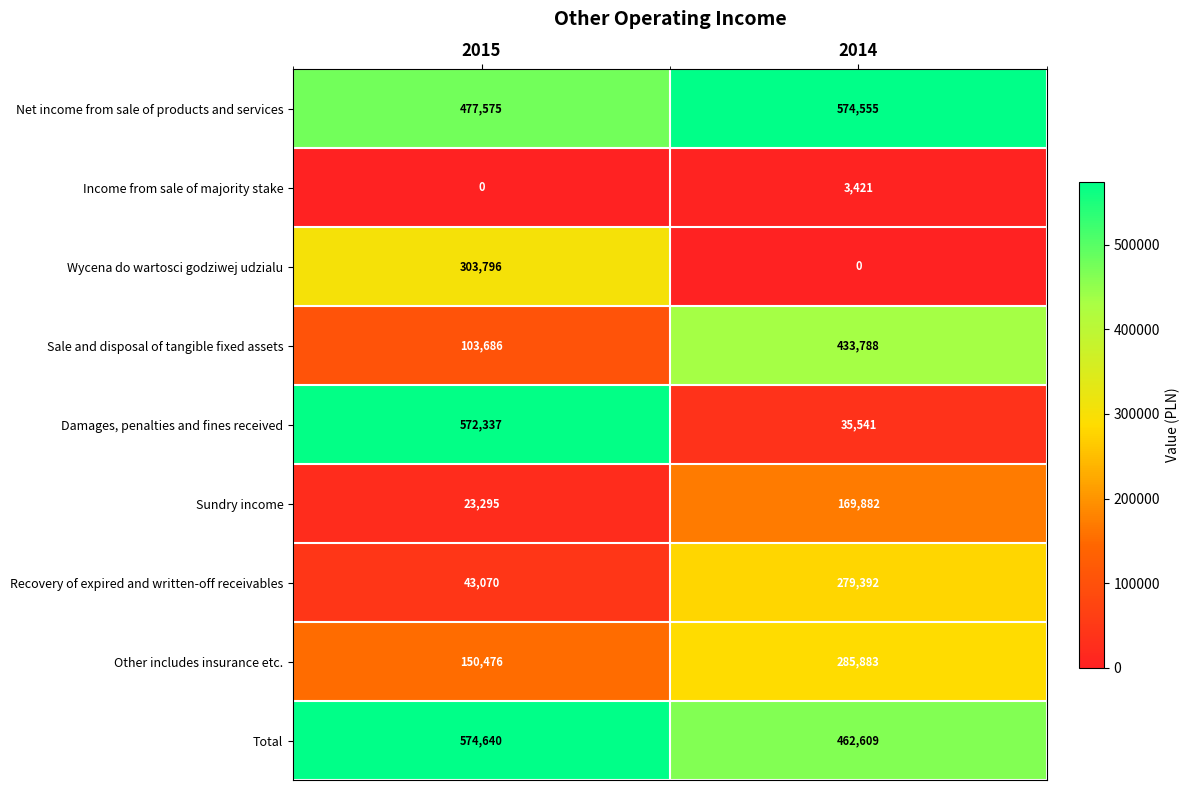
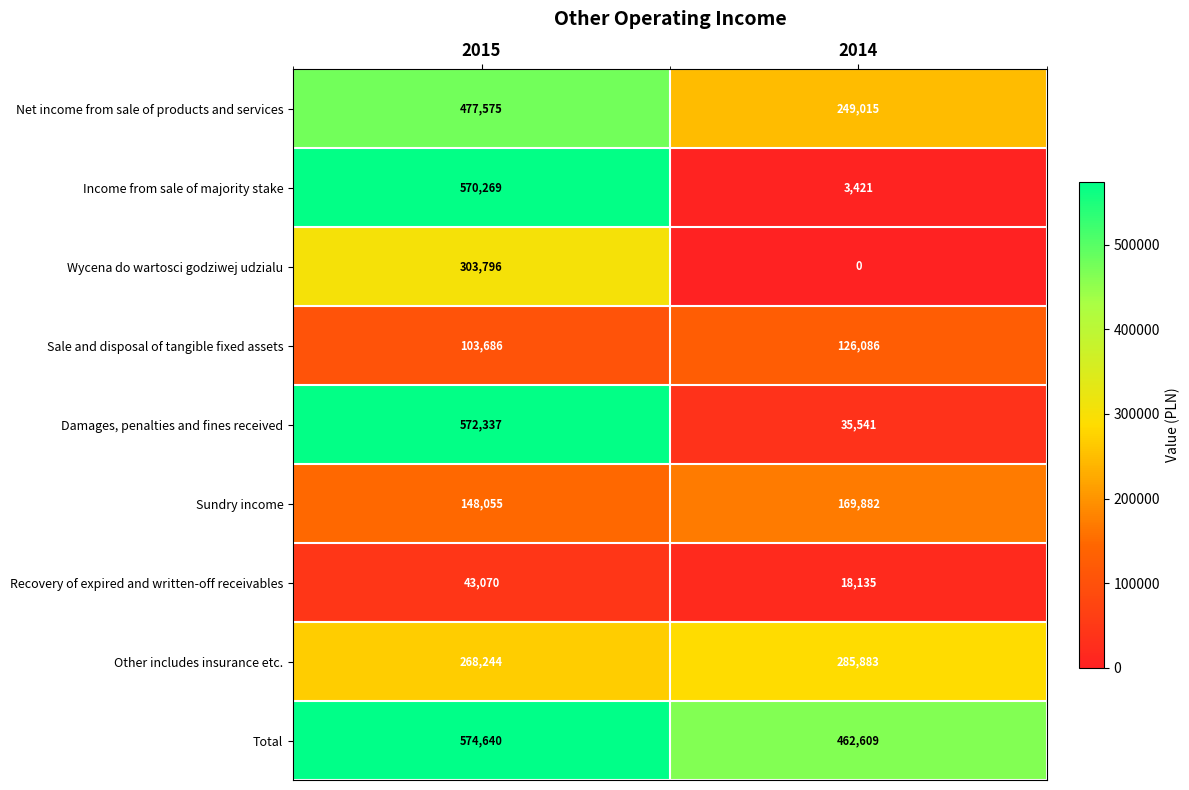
Net income from sale of products and services, 2014: 574,555 -> 249,015
Income from sale of majority stake, 2015: 0 -> 570,269
Sale and disposal of tangible fixed assets, 2014: 433,788 -> 126,086
Sundry income, 2015: 23,295 -> 148,055
Recovery of expired and written-off receivables, 2014: 279,392 -> 18,135
Other includes insurance etc., 2015: 150,476 -> 268,244
